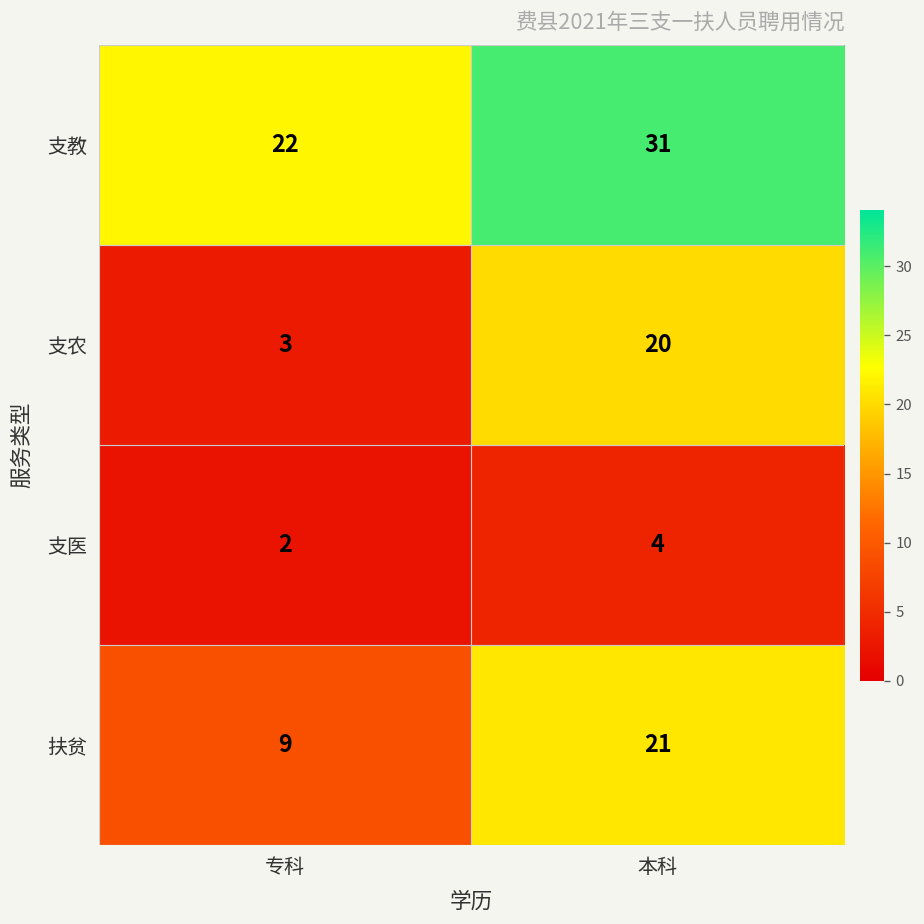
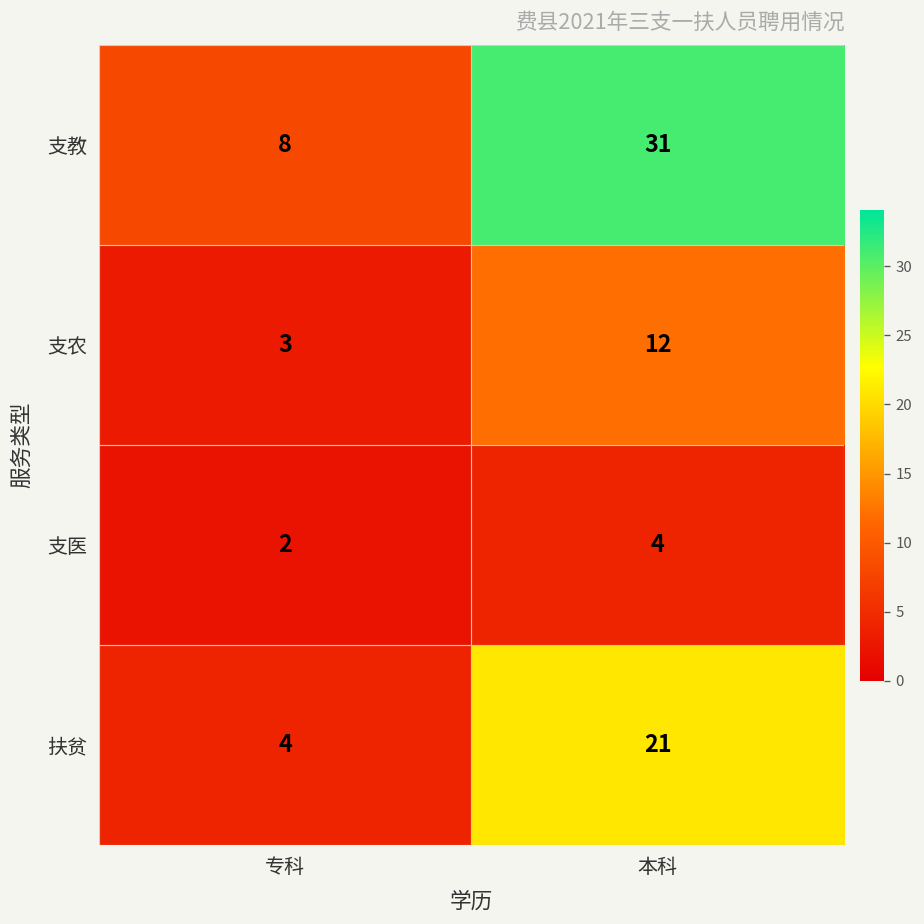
支教, 专科: 22 -> 8
支农, 本科: 20 -> 12
扶贫, 专科: 9 -> 4
